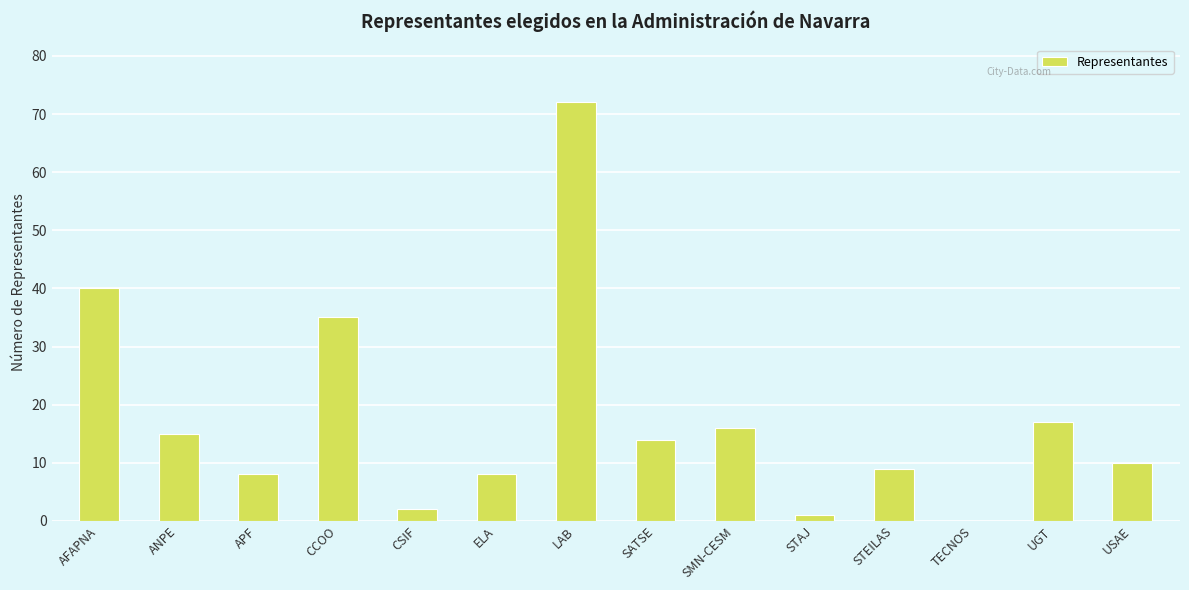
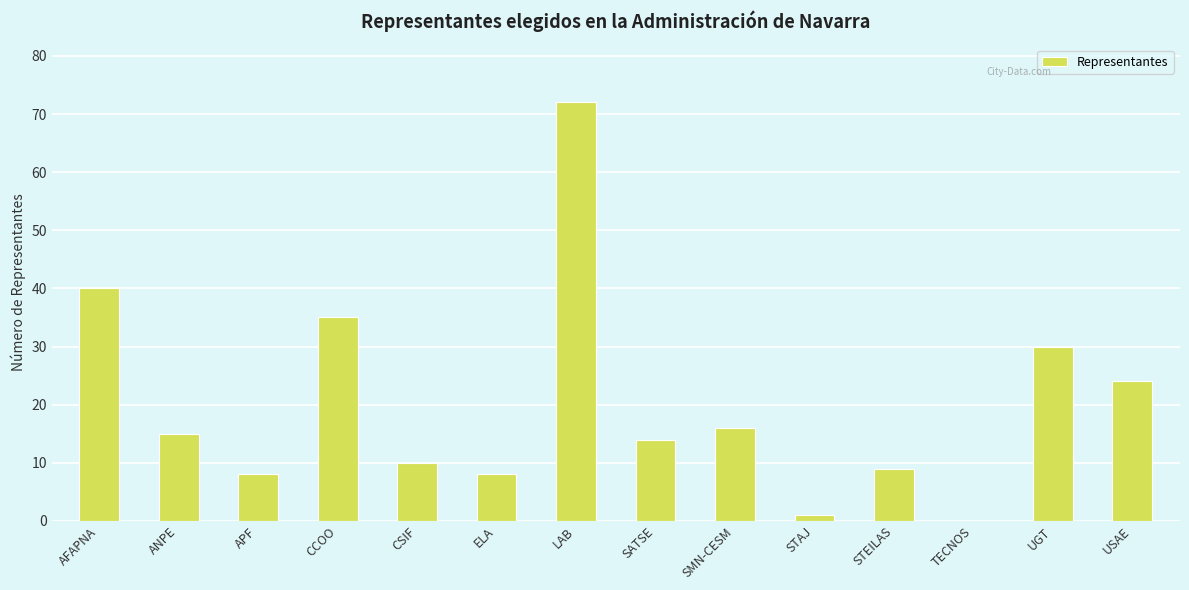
CSIF: 2 -> 10
UGT: 17 -> 30
USAE: 10 -> 24
